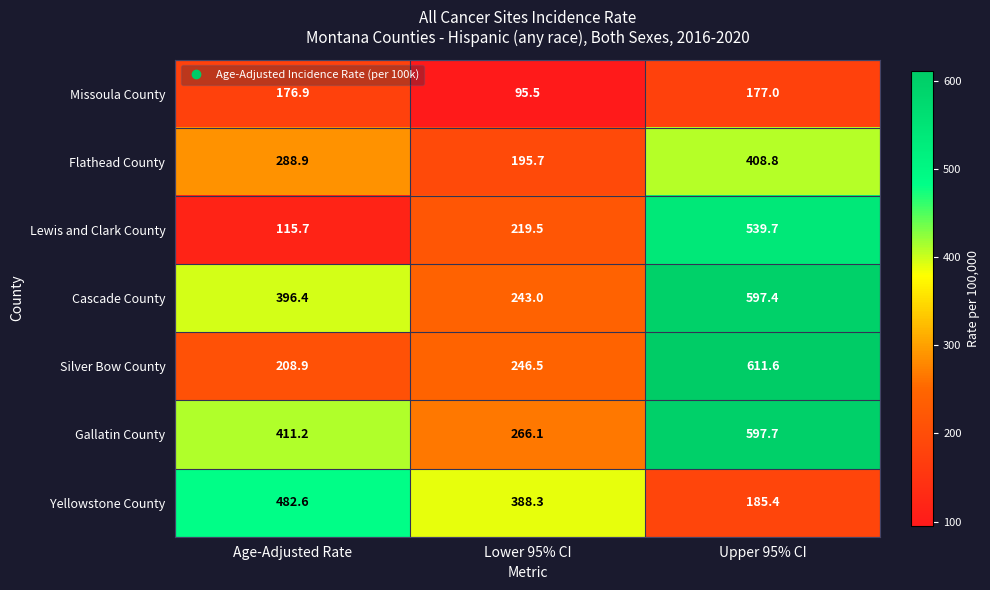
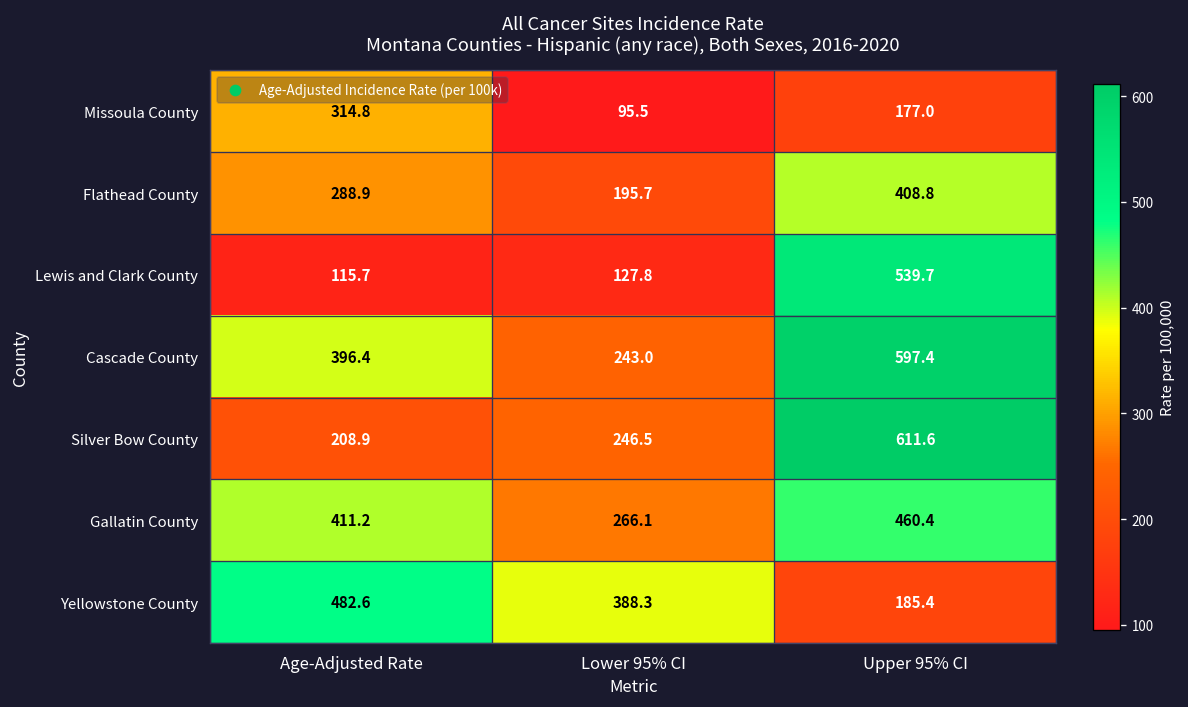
Missoula County, Age-Adjusted Rate: 176.9 -> 314.8
Lewis and Clark County, Lower 95% CI: 219.5 -> 127.8
Gallatin County, Upper 95% CI: 597.7 -> 460.4
